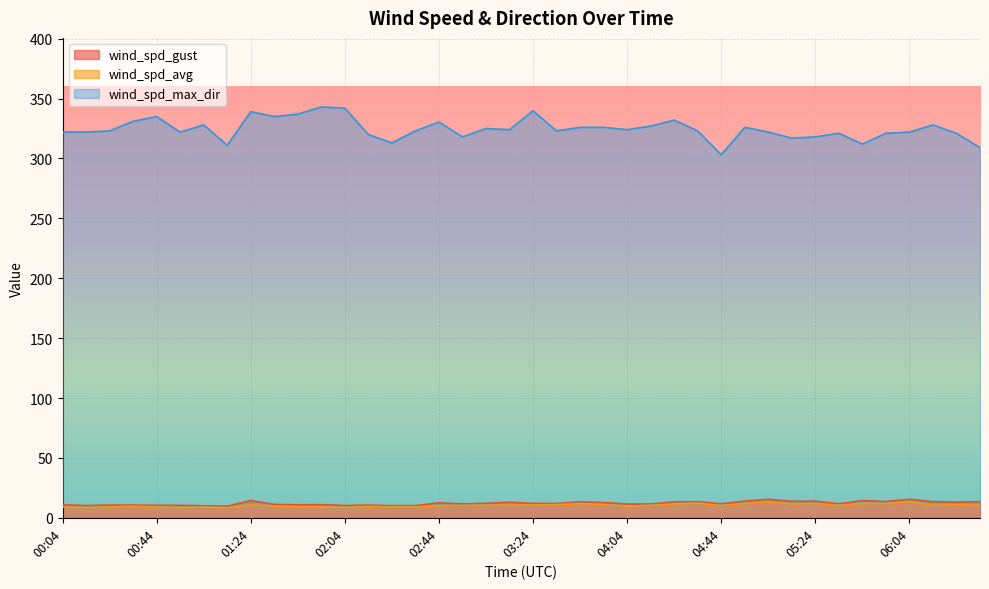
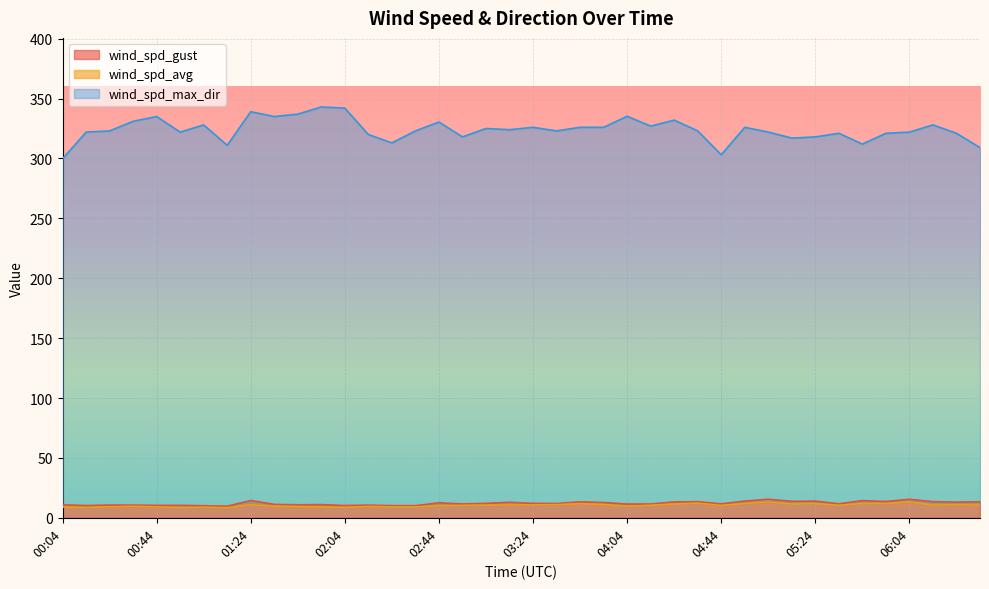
wind_spd_max_dir, 00:04: 322 -> 300
wind_spd_max_dir, 03:24: 340 -> 326
wind_spd_max_dir, 04:04: 324 -> 335
